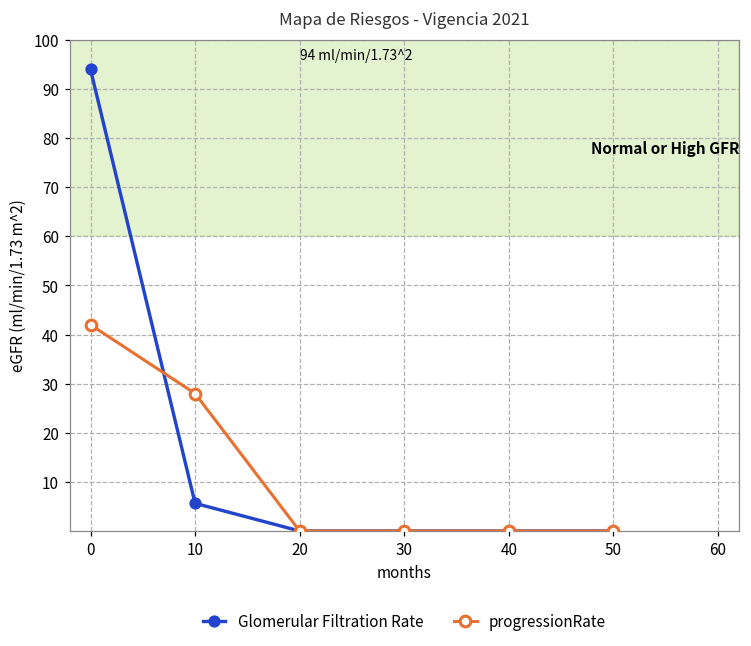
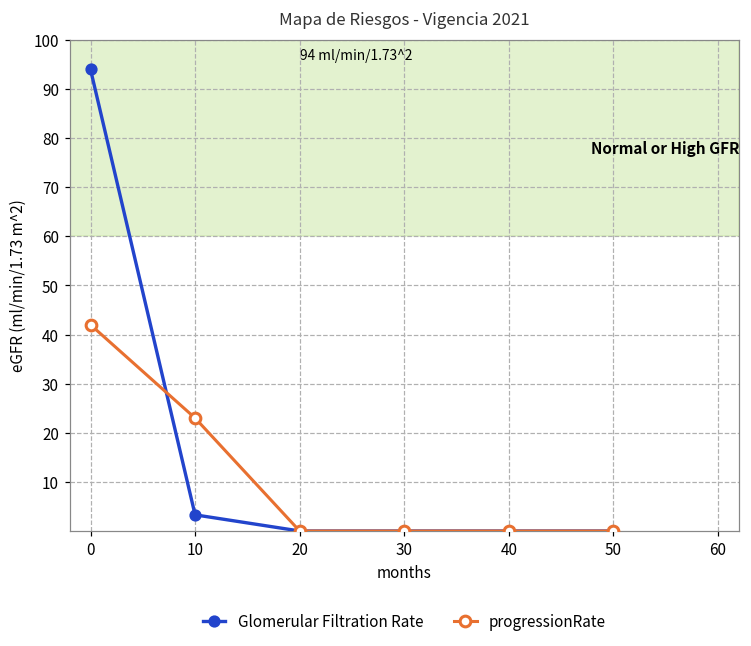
Glomerular Filtration Rate, 10: 6 -> 3
progressionRate, 10: 28 -> 23
